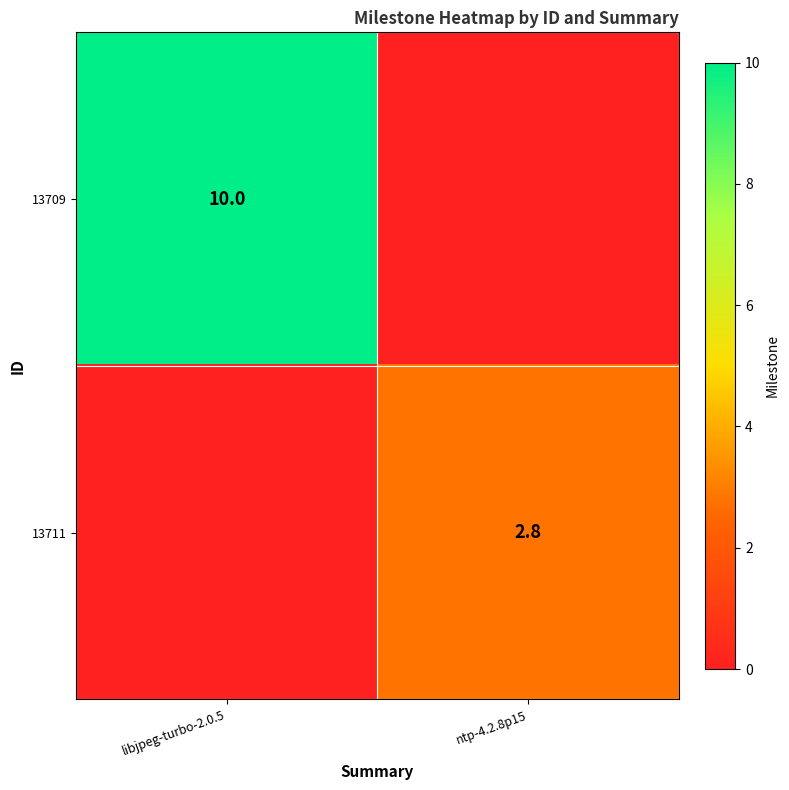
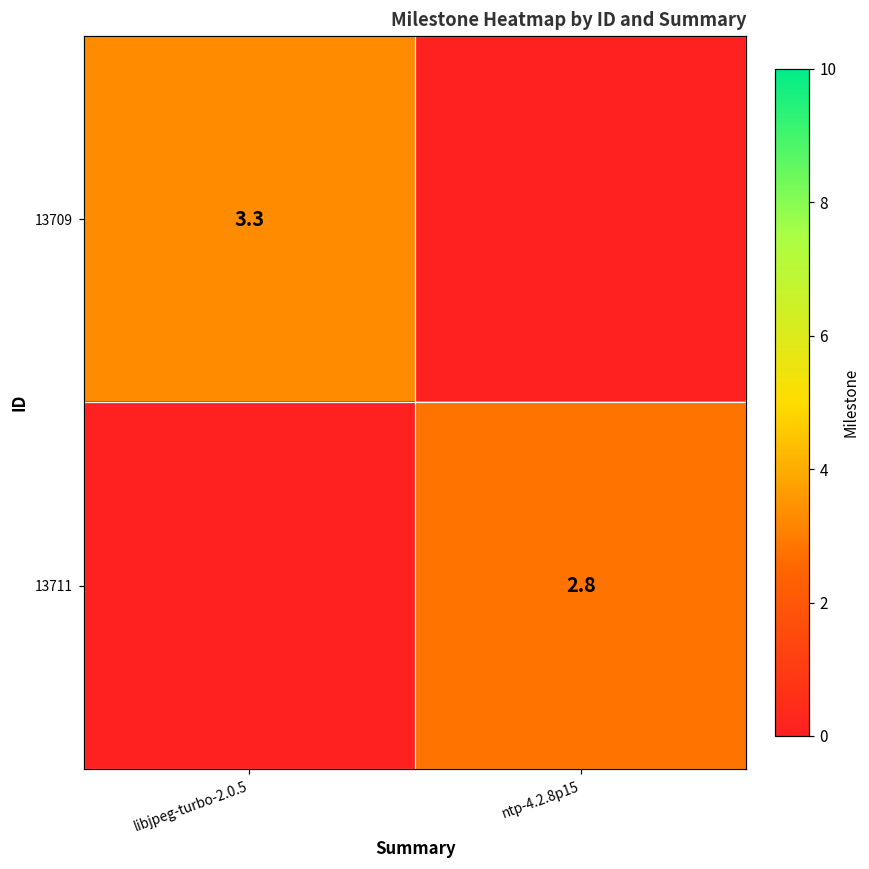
13709, libjpeg-turbo-2.0.5: 10.0 -> 3.3
